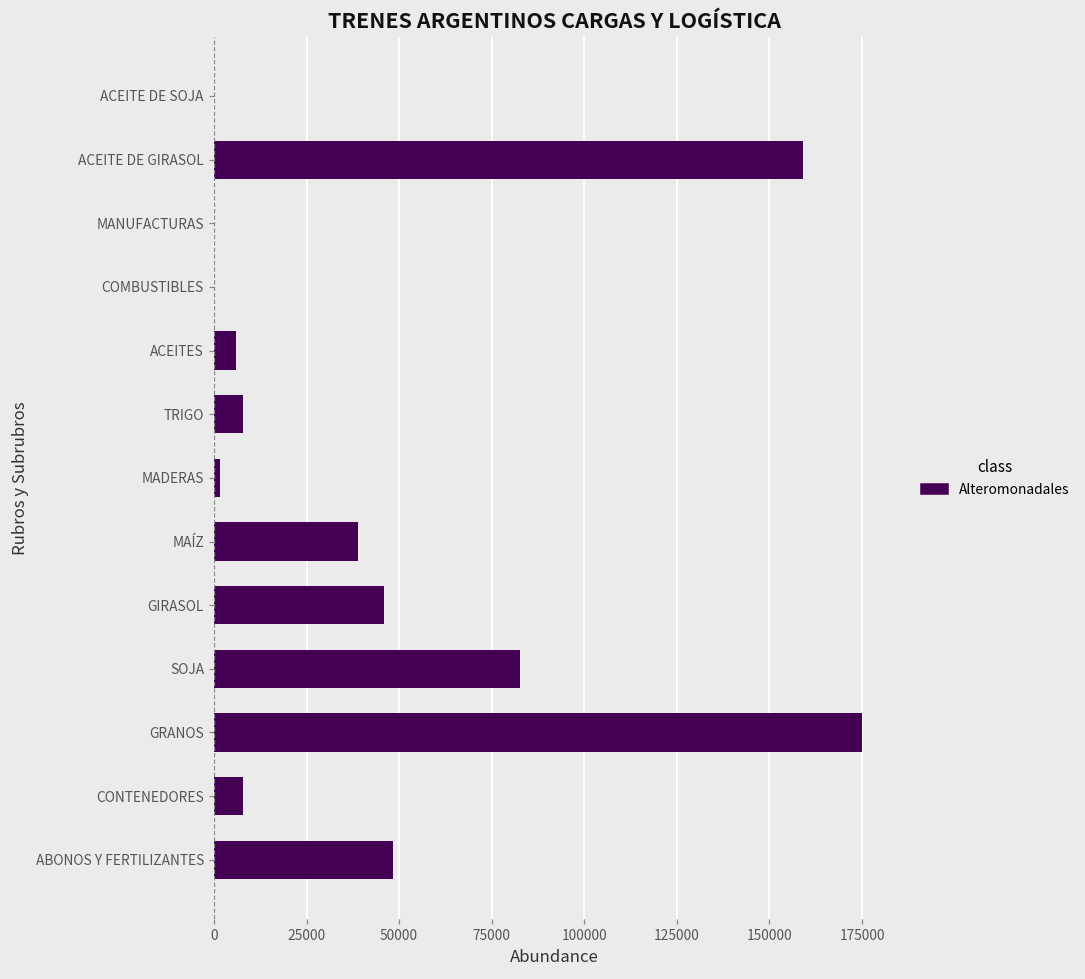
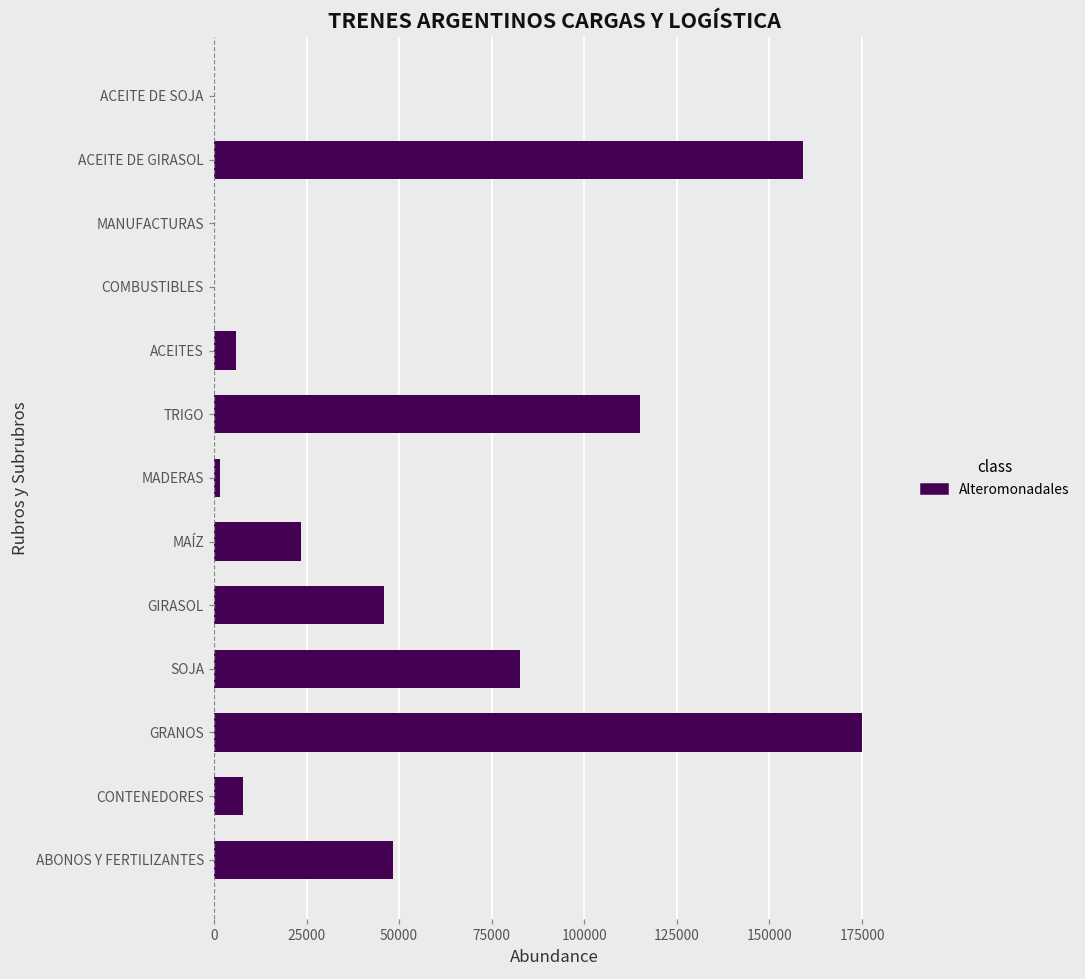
TRIGO: 8000 -> 115000
MAÍZ: 39000 -> 23000
